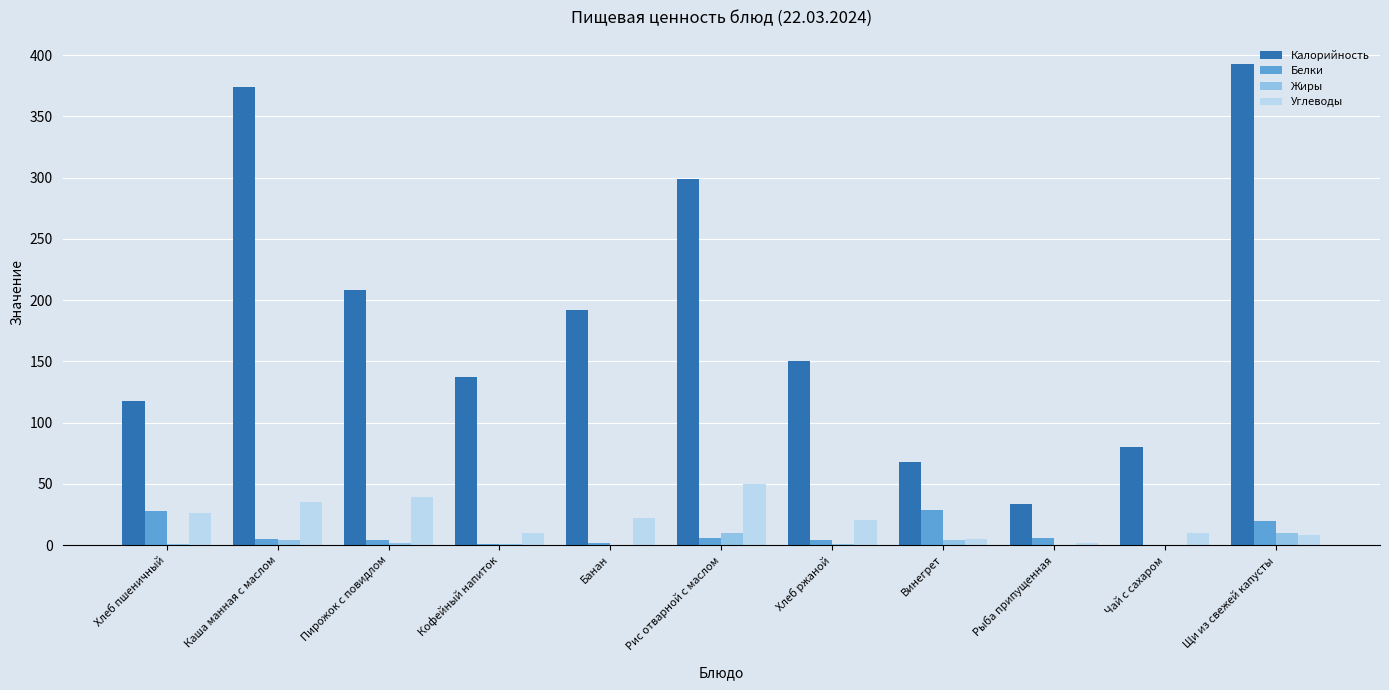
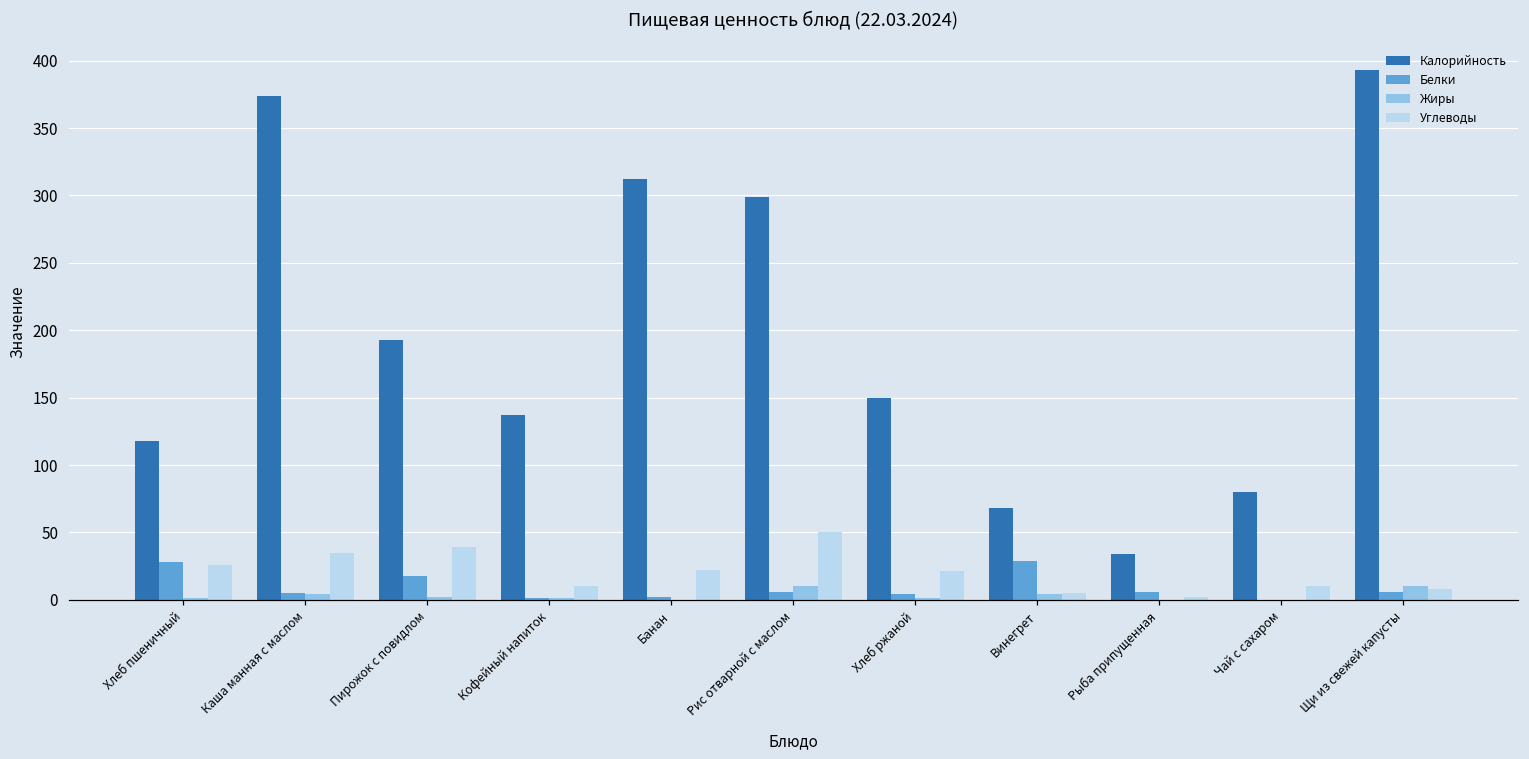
Калорийность, Пирожок с повидлом: 208 -> 193
Белки, Пирожок с повидлом: 4 -> 18
Калорийность, Банан: 192 -> 312
Белки, Щи из свежей капусты: 20 -> 6
